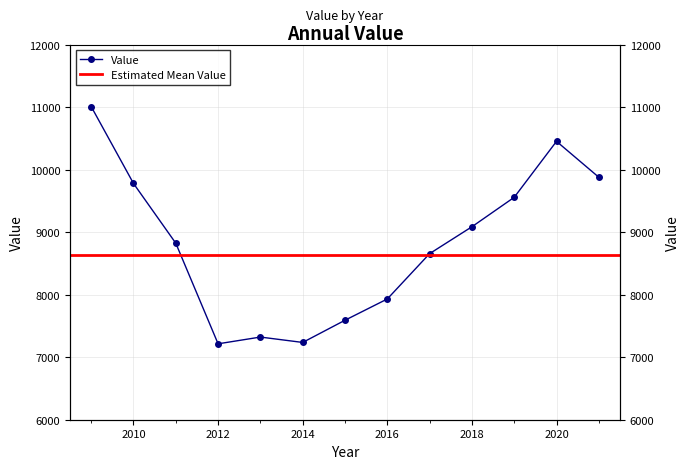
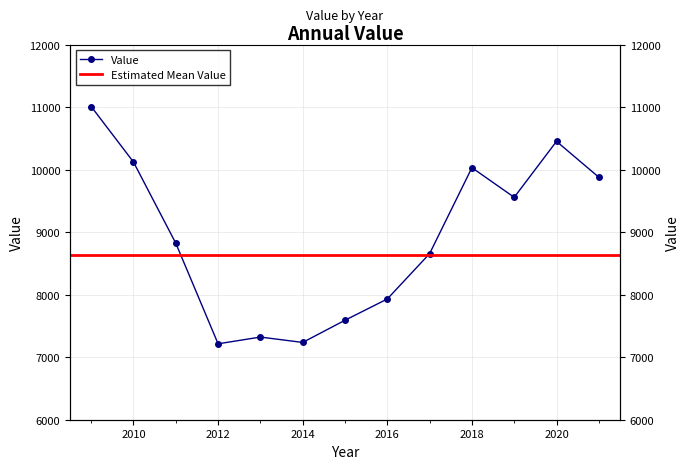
2010: 9800 -> 10100
2018: 9100 -> 10000
